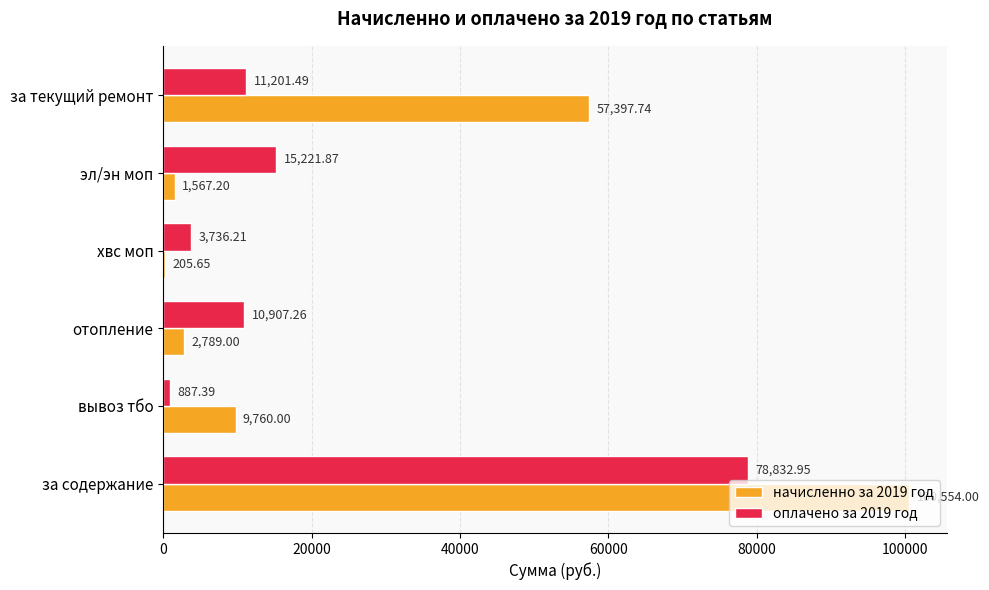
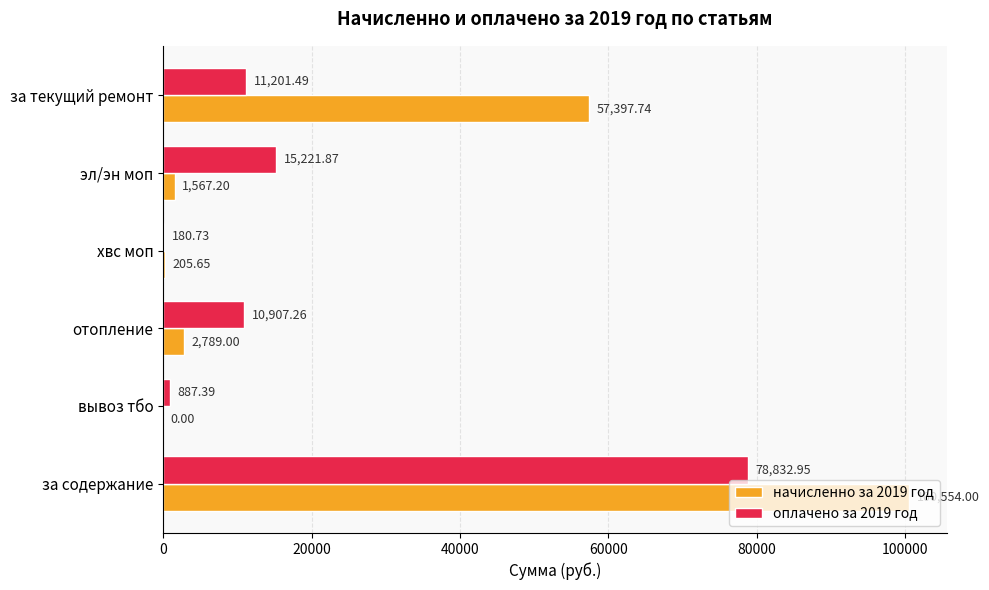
оплачено за 2019 год, хвс моп: 3,736.21 -> 180.73
начисленно за 2019 год, вывоз тбо: 9,760.00 -> 0.00
